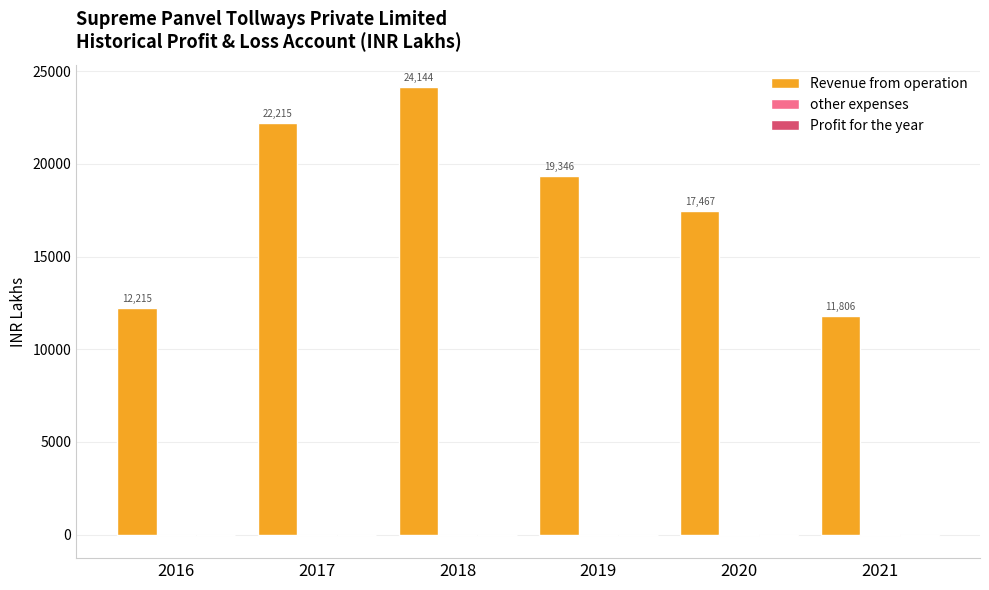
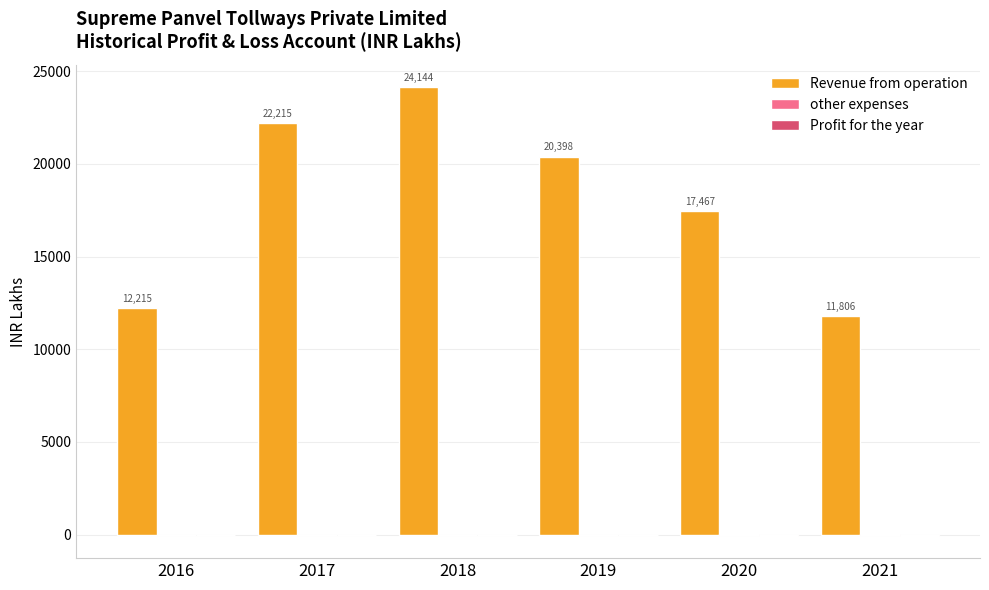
Revenue from operation, 2019: 19,346 -> 20,398
